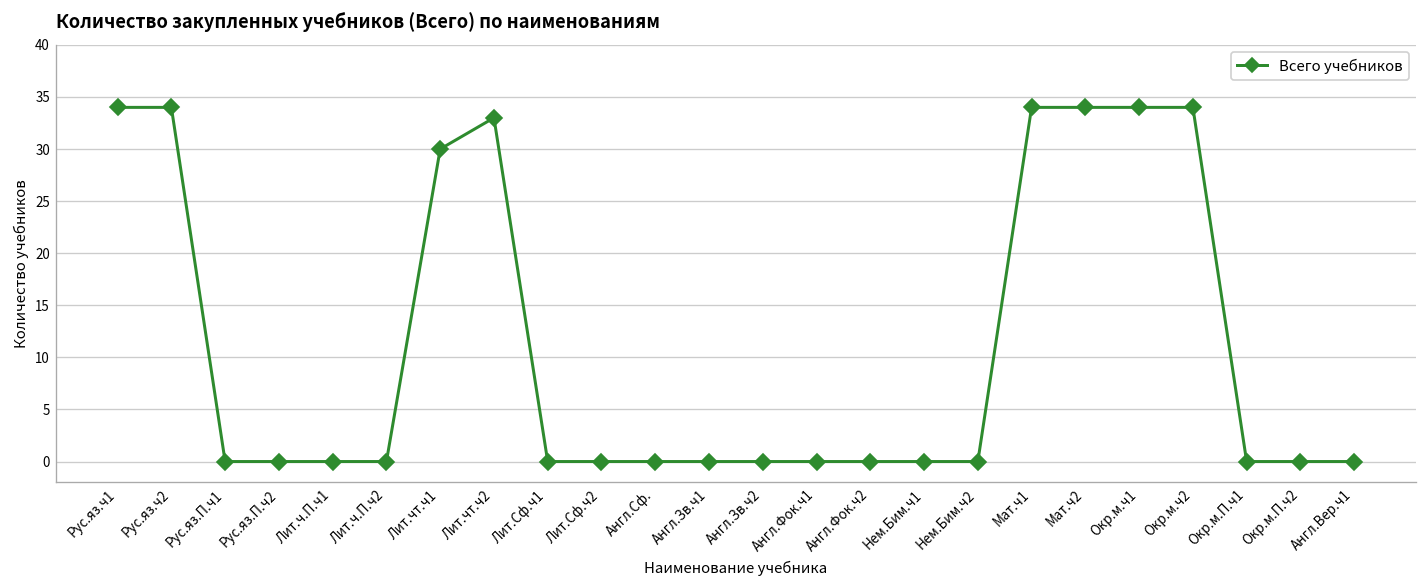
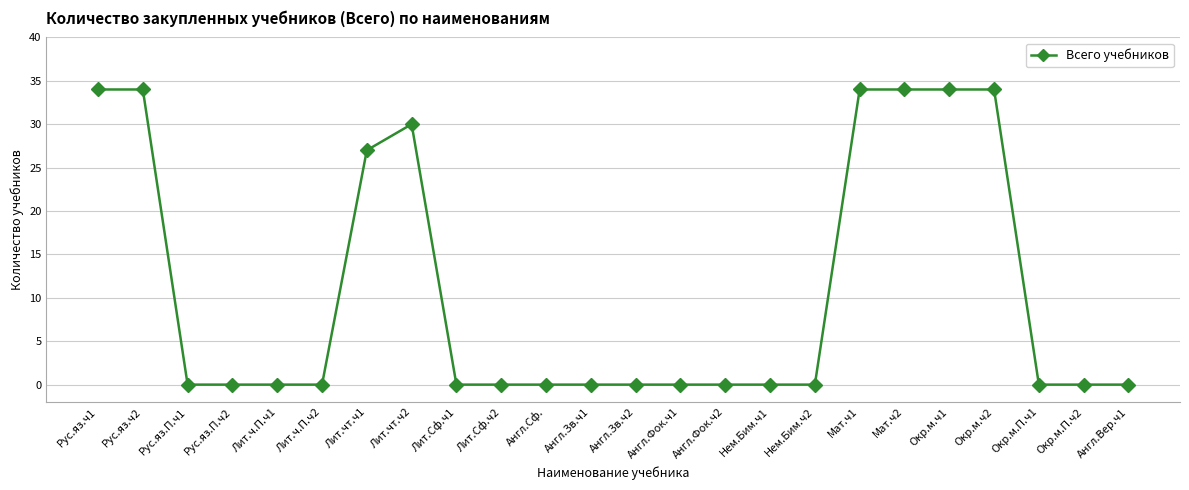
Лит.чт.ч1: 30 -> 27
Лит.чт.ч2: 33 -> 30
